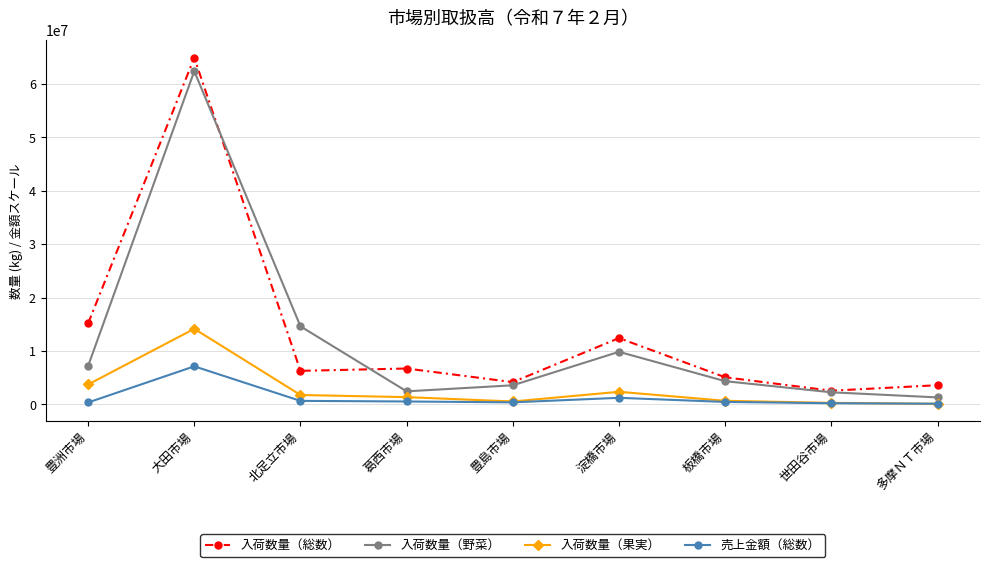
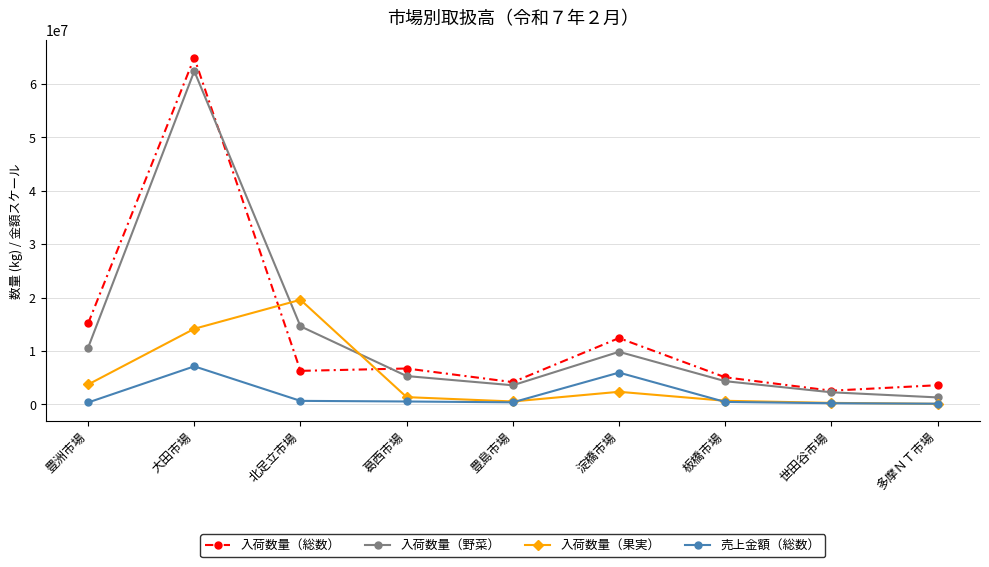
入荷数量（野菜）, 豊洲市場: 7000000 -> 11000000
入荷数量（果実）, 北足立市場: 2000000 -> 20000000
入荷数量（野菜）, 葛西市場: 2000000 -> 5000000
売上金額（総数）, 淀橋市場: 1000000 -> 6000000
